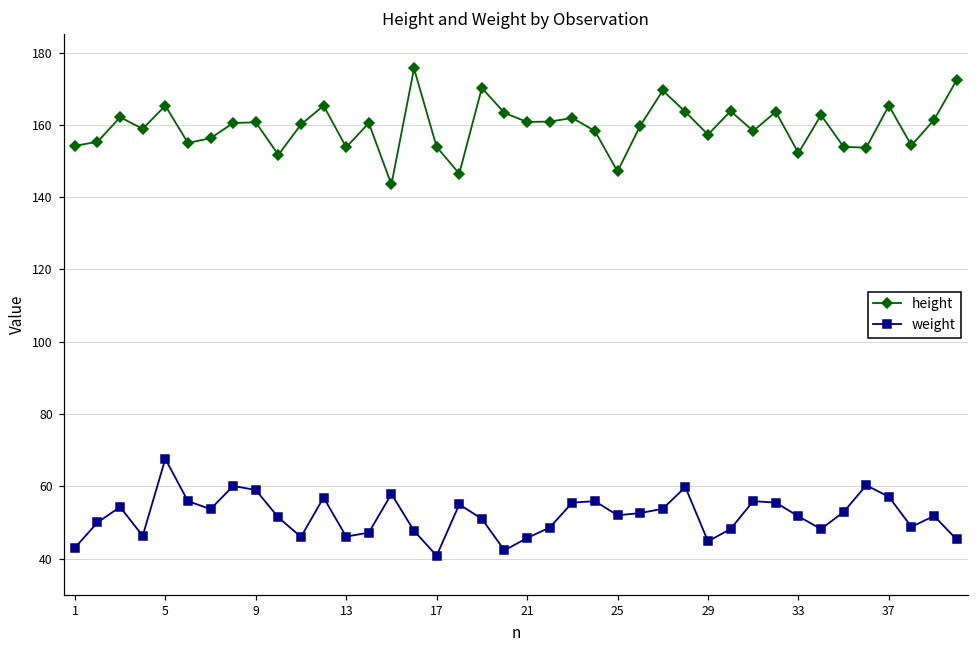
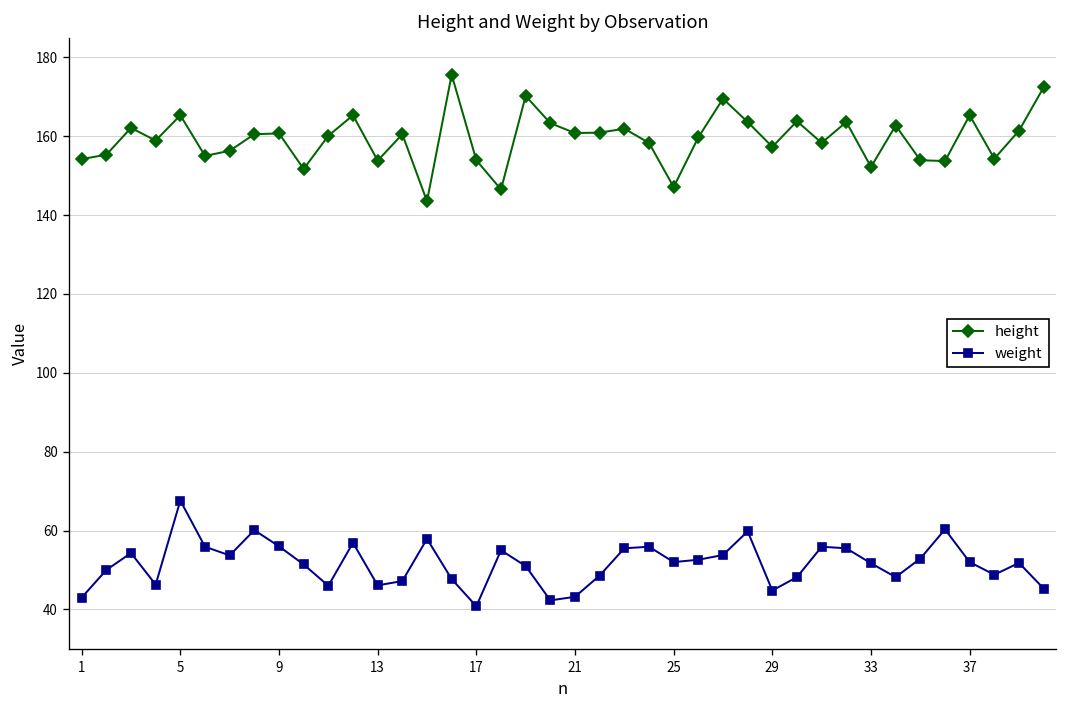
weight, 9: 59 -> 56
weight, 21: 46 -> 43
weight, 37: 57 -> 52
